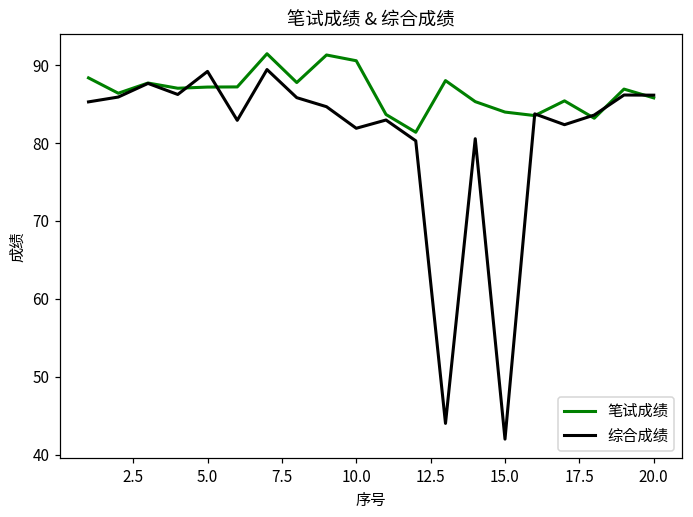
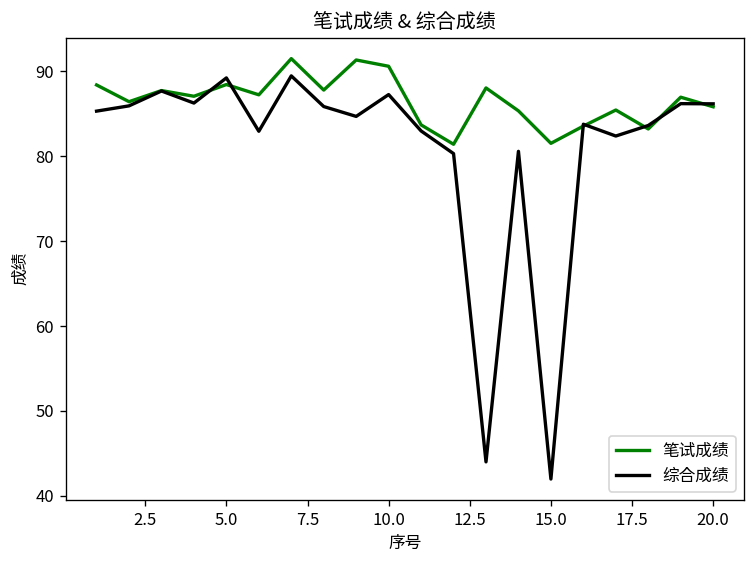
笔试成绩, 5.0: 87 -> 88
综合成绩, 10.0: 82 -> 87
笔试成绩, 15.0: 84 -> 82
